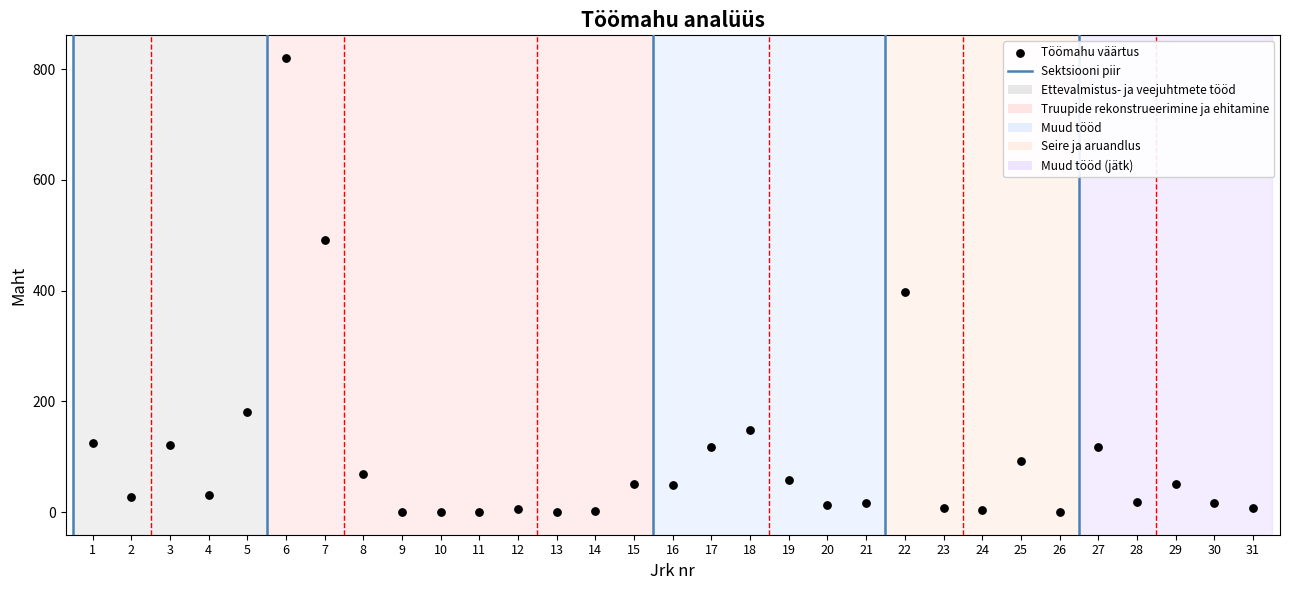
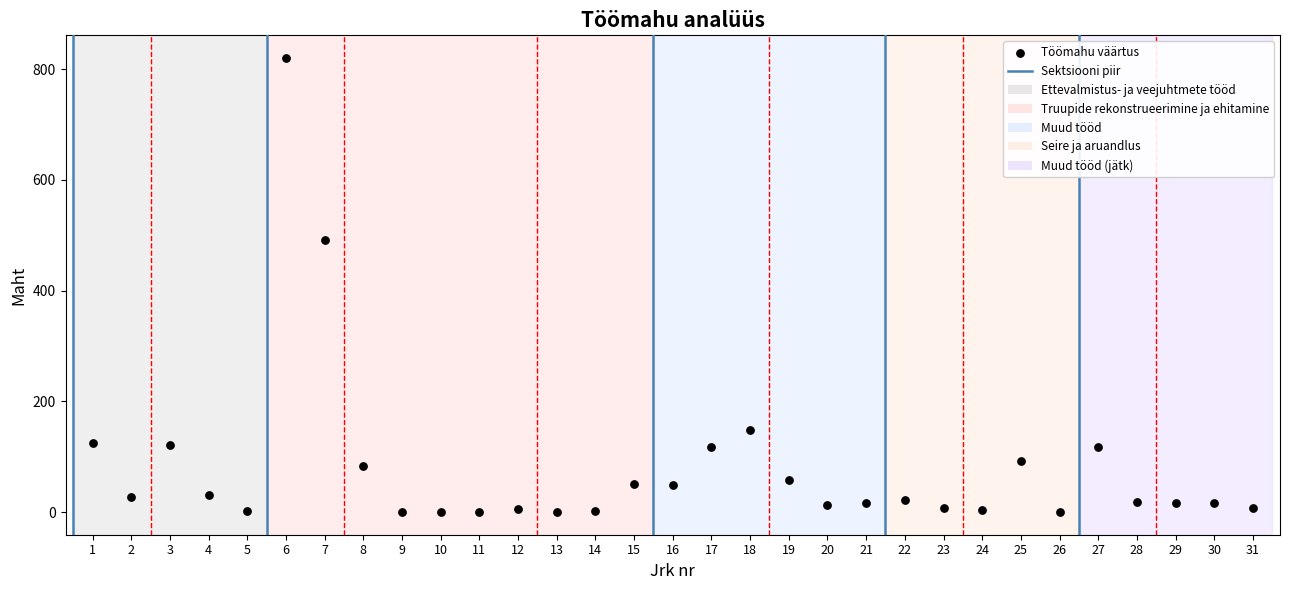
5: 180 -> 0
8: 70 -> 80
22: 400 -> 20
29: 50 -> 20
